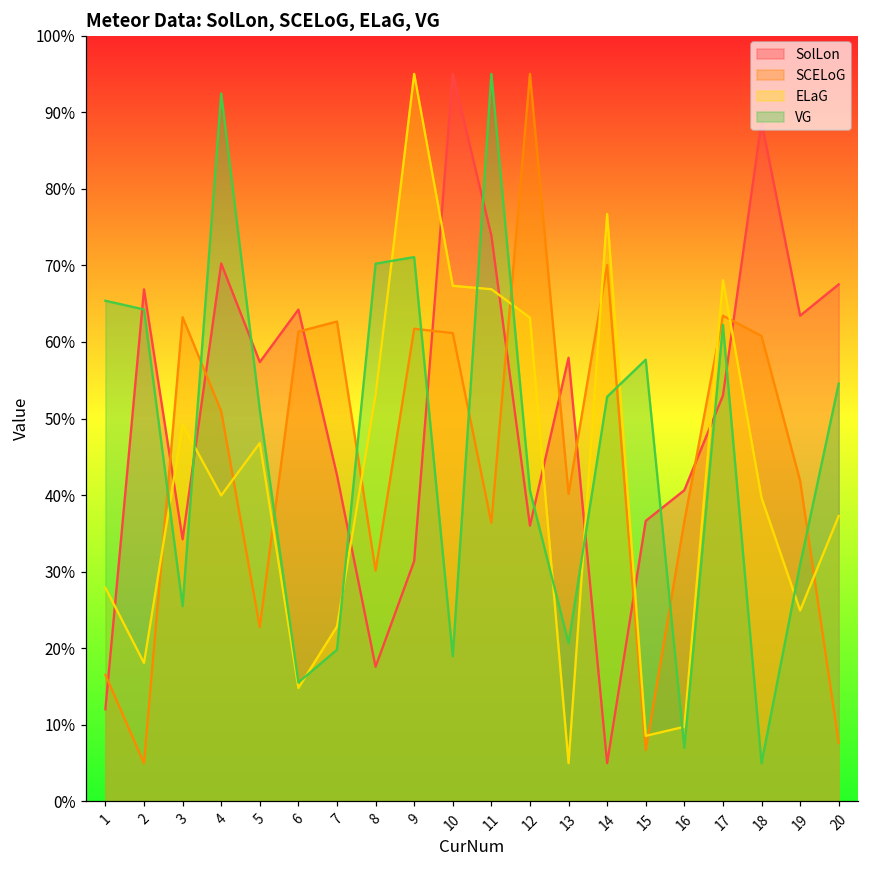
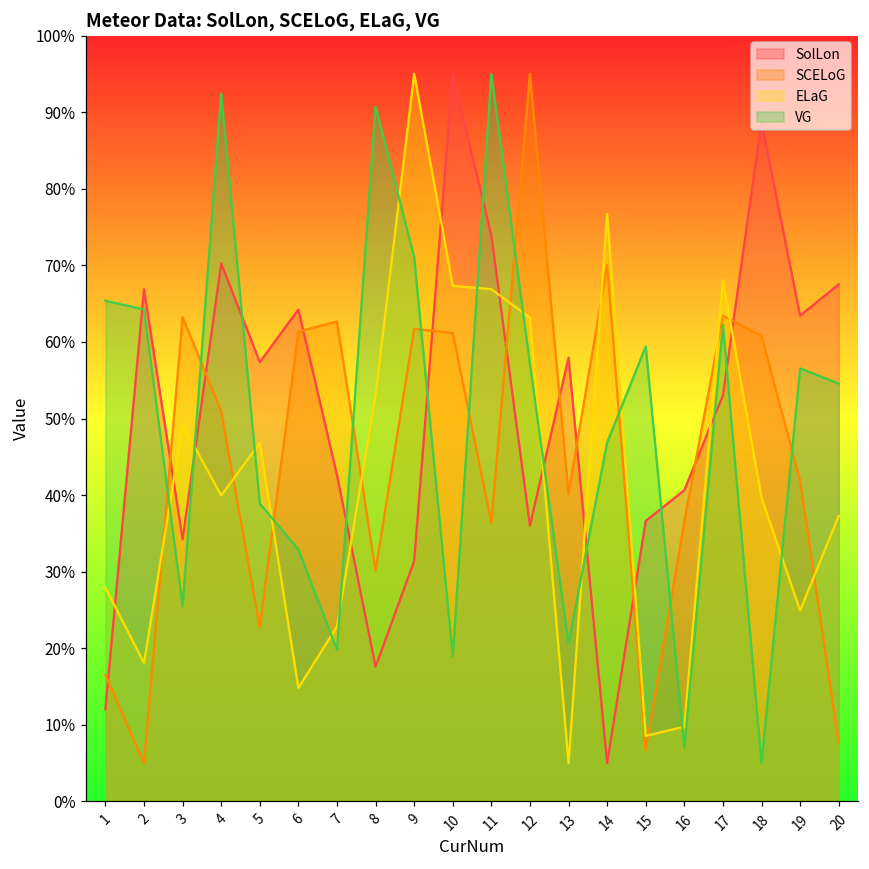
VG, 5: 51% -> 39%
VG, 6: 16% -> 33%
VG, 8: 70% -> 91%
VG, 12: 41% -> 57%
VG, 14: 53% -> 47%
VG, 15: 58% -> 59%
VG, 19: 31% -> 57%
